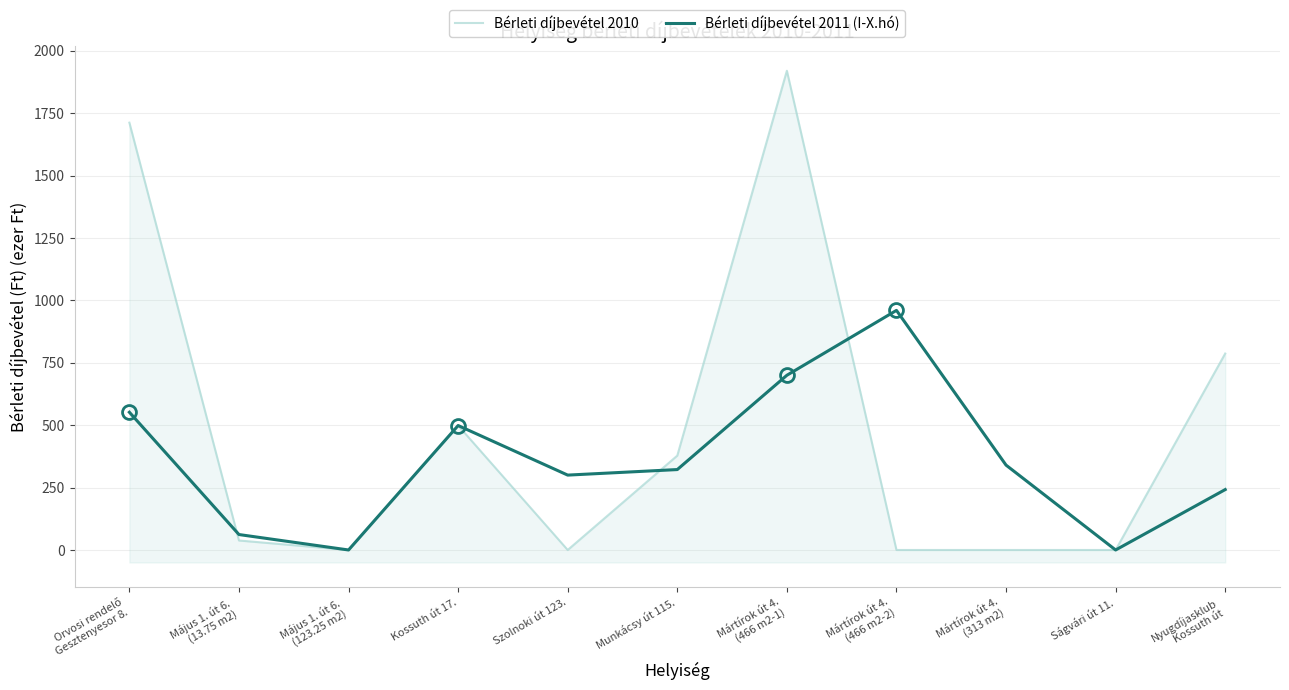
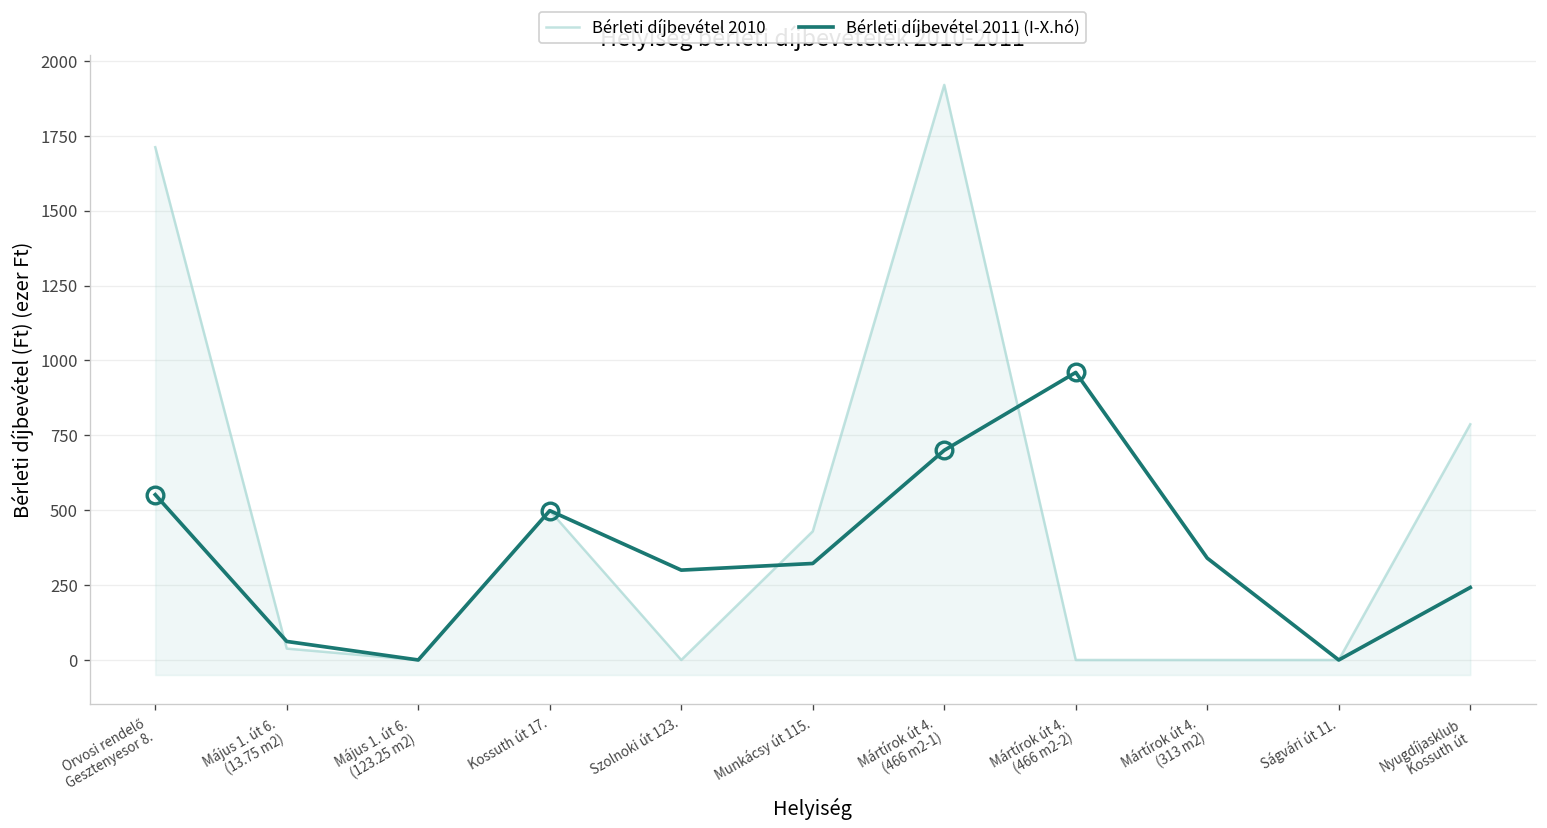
Bérleti díjbevétel 2010, Munkácsy út 115.: 380 -> 430
